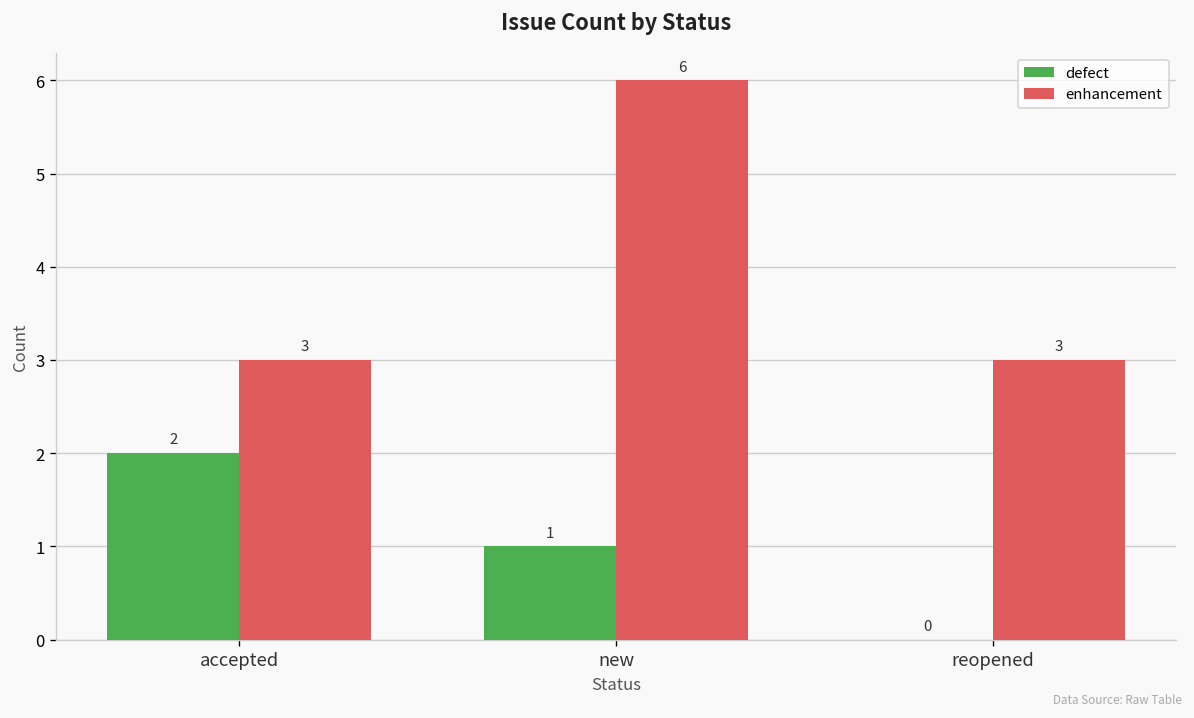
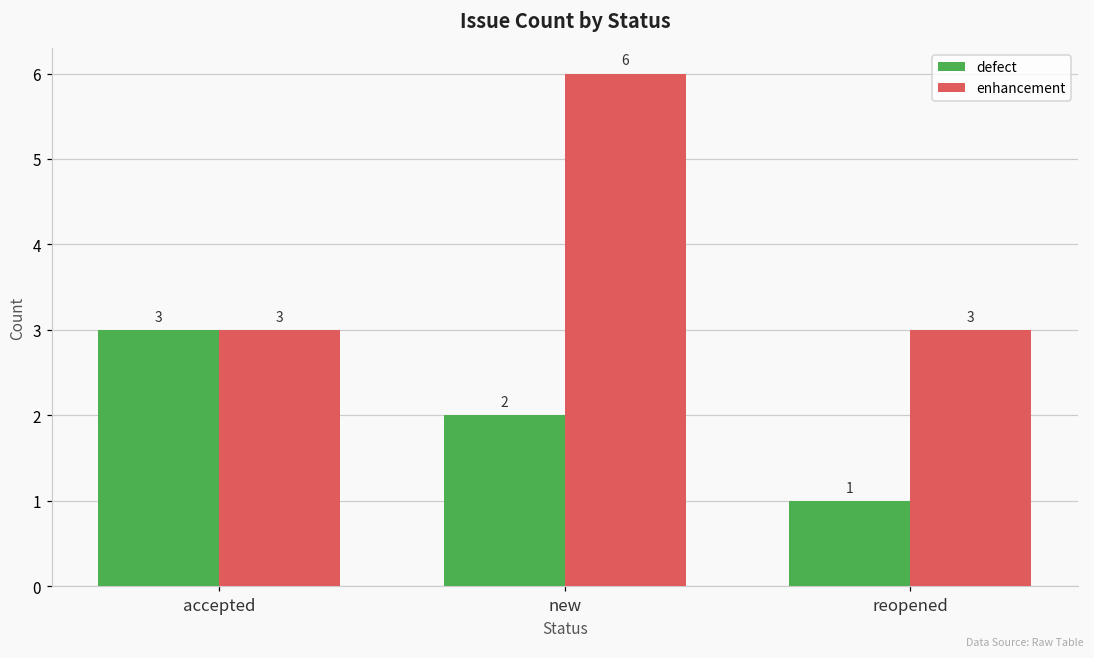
defect, accepted: 2 -> 3
defect, new: 1 -> 2
defect, reopened: 0 -> 1
